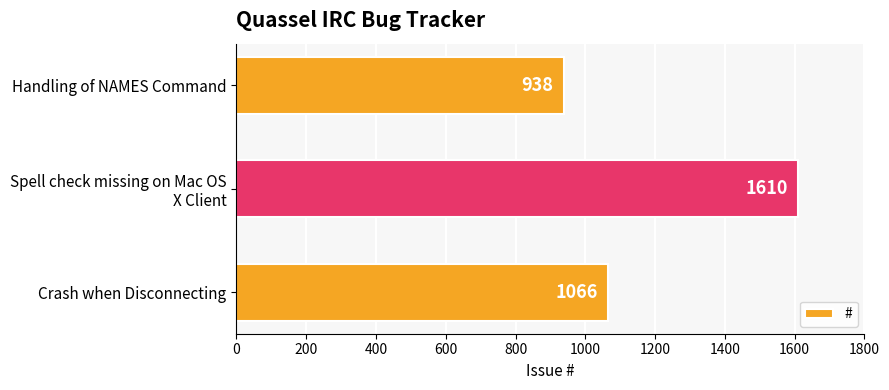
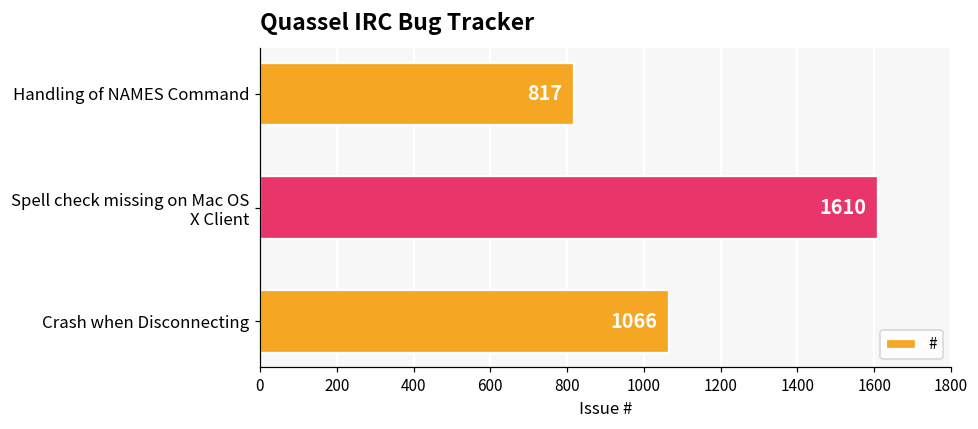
Handling of NAMES Command: 938 -> 817
